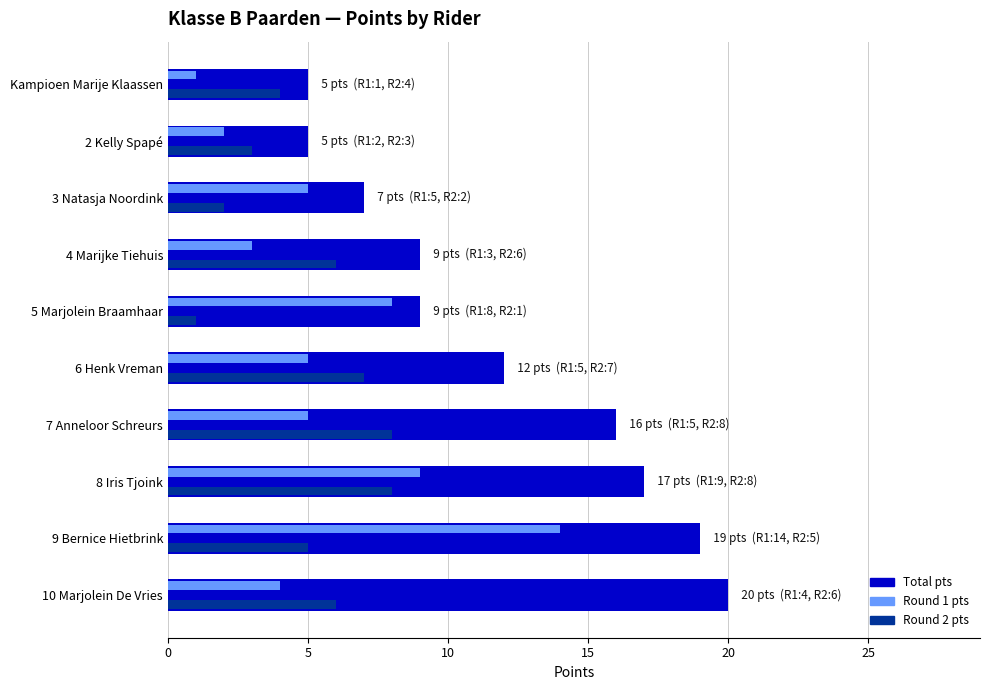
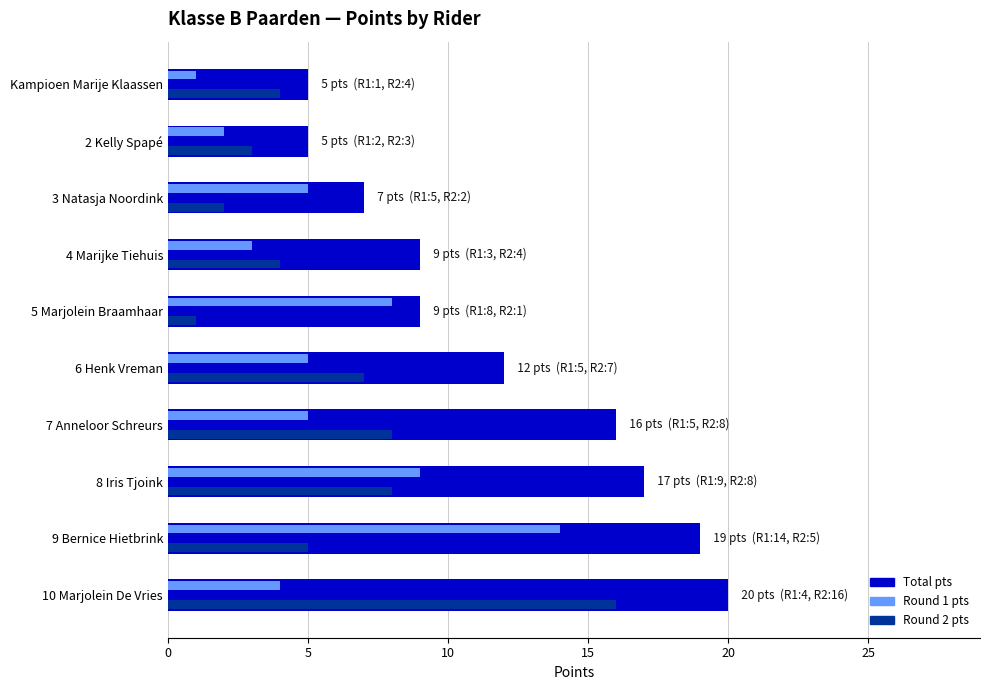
Round 2 pts, 4 Marijke Tiehuis: 6 -> 4
Round 2 pts, 10 Marjolein De Vries: 6 -> 16
